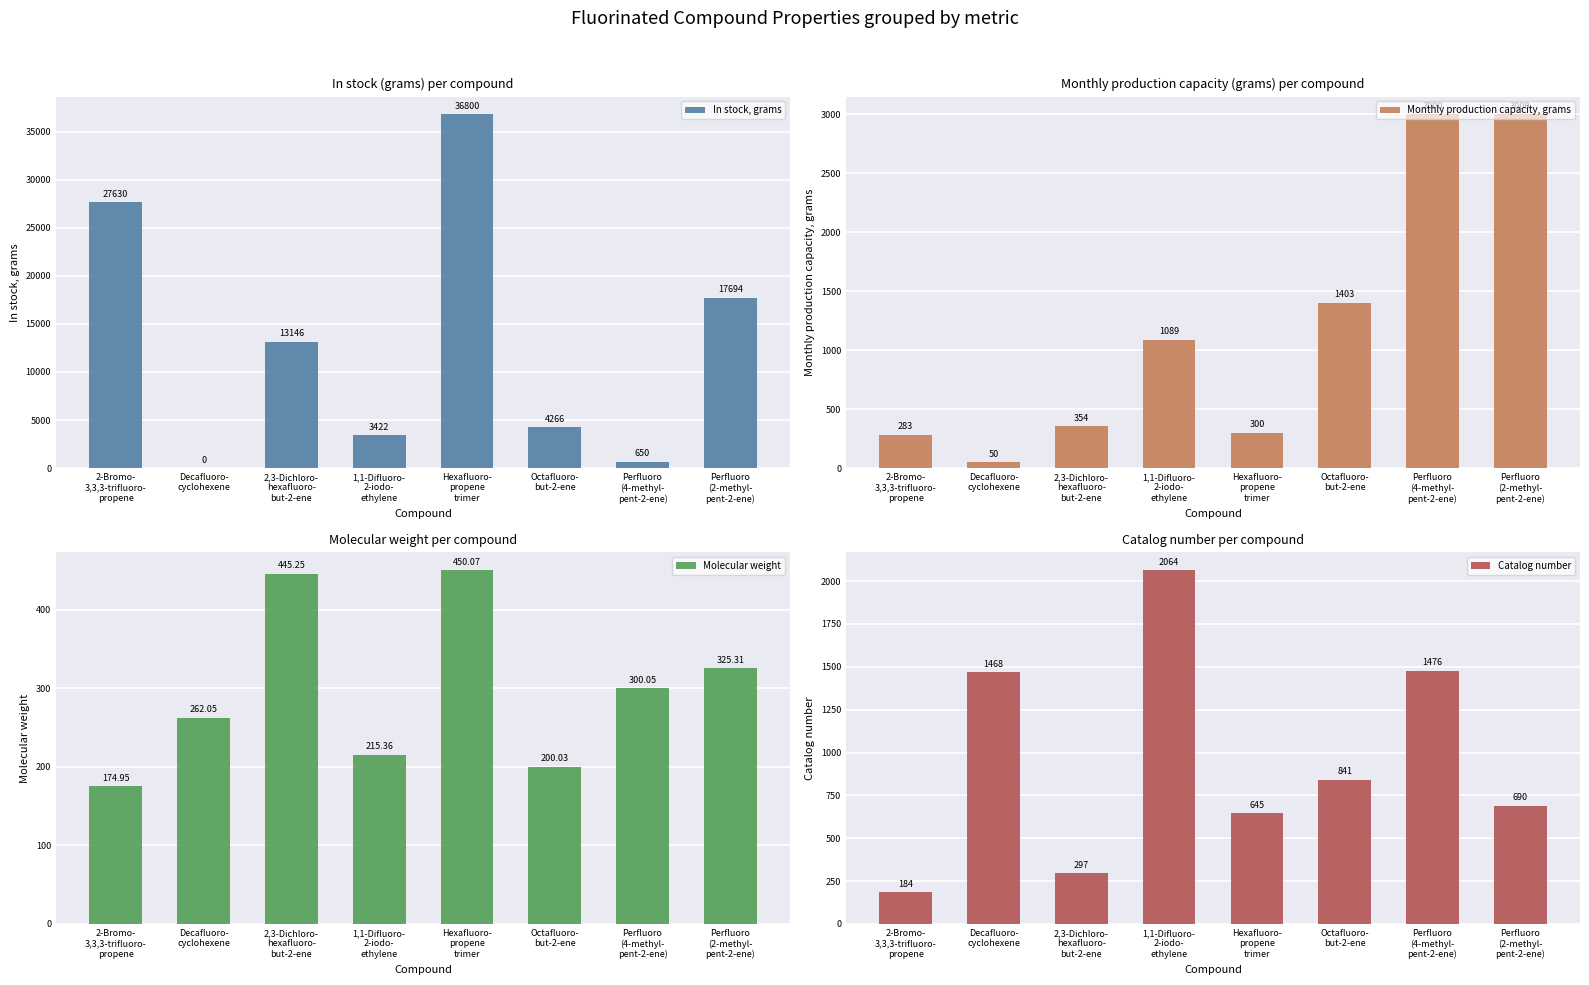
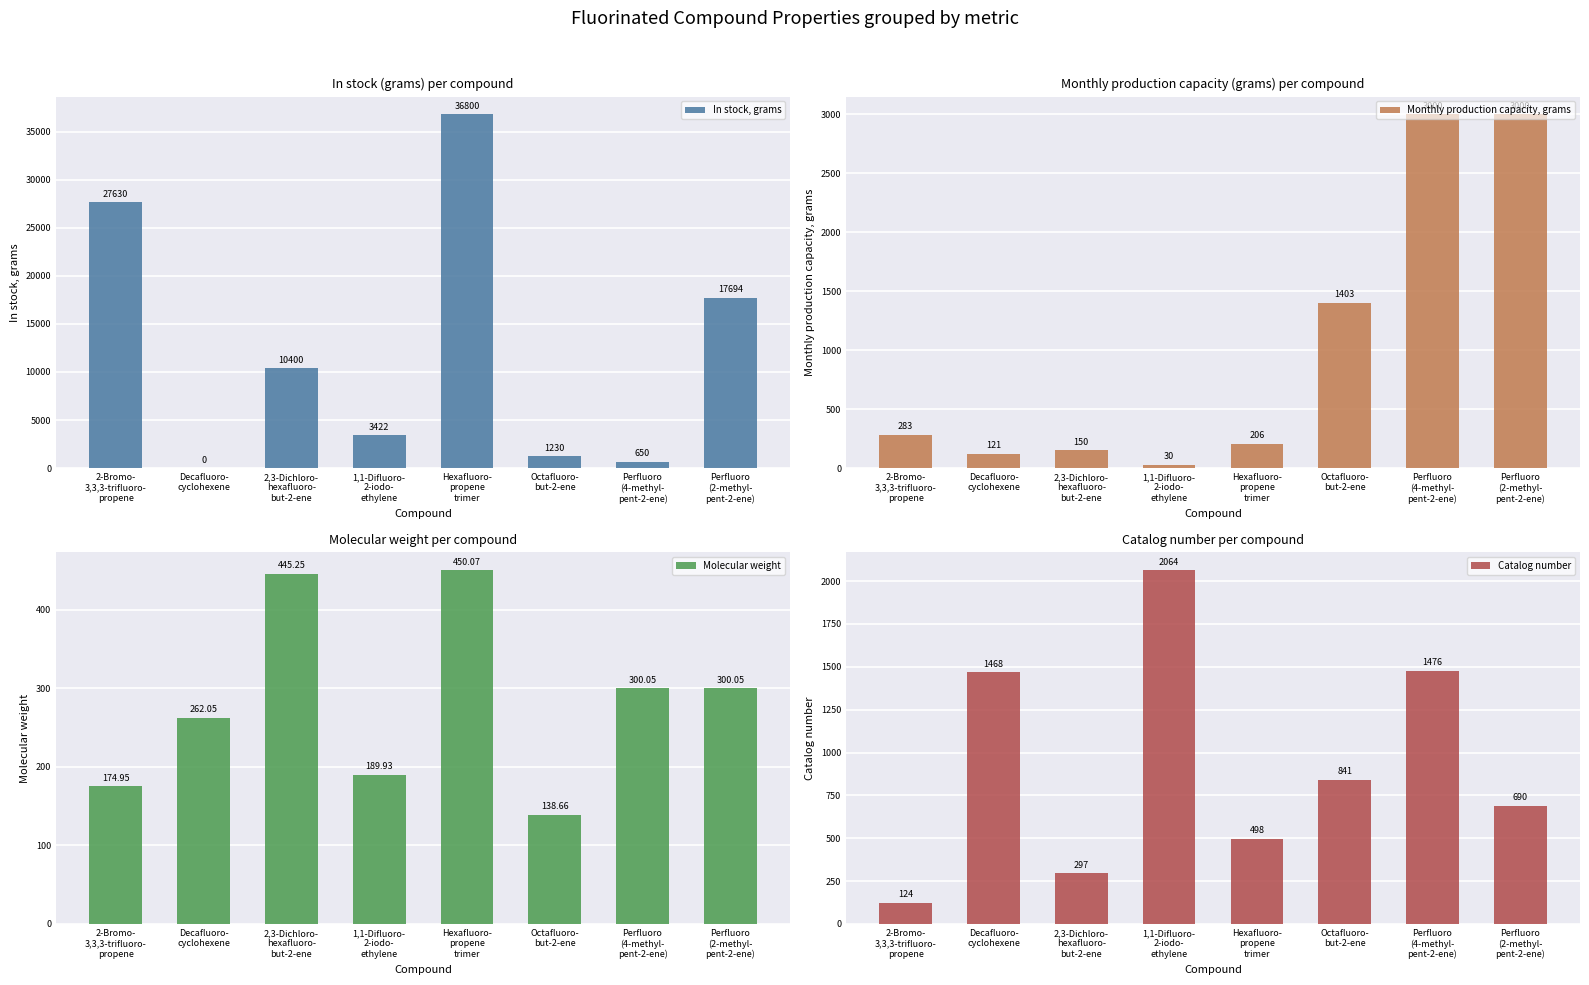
In stock (grams) per compound, 2,3-Dichloro- hexafluoro- but-2-ene: 13146 -> 10400
In stock (grams) per compound, Octafluoro- but-2-ene: 4266 -> 1230
Monthly production capacity (grams) per compound, Decafluoro- cyclohexene: 50 -> 121
Monthly production capacity (grams) per compound, 2,3-Dichloro- hexafluoro- but-2-ene: 354 -> 150
Monthly production capacity (grams) per compound, 1,1-Difluoro- 2-iodo- ethylene: 1089 -> 30
Monthly production capacity (grams) per compound, Hexafluoro- propene trimer: 300 -> 206
Molecular weight per compound, 1,1-Difluoro- 2-iodo- ethylene: 215.36 -> 189.93
Molecular weight per compound, Octafluoro- but-2-ene: 200.03 -> 138.66
Molecular weight per compound, Perfluoro (2-methyl- pent-2-ene): 325.31 -> 300.05
Catalog number per compound, 2-Bromo- 3,3,3-trifluoro- propene: 184 -> 124
Catalog number per compound, Hexafluoro- propene trimer: 645 -> 498
